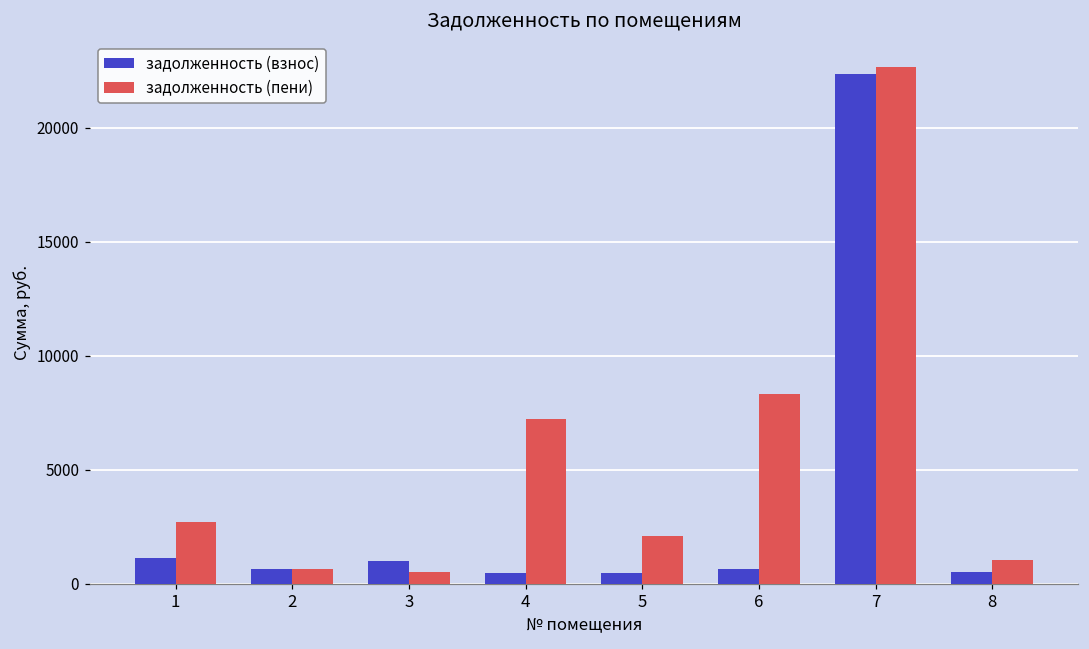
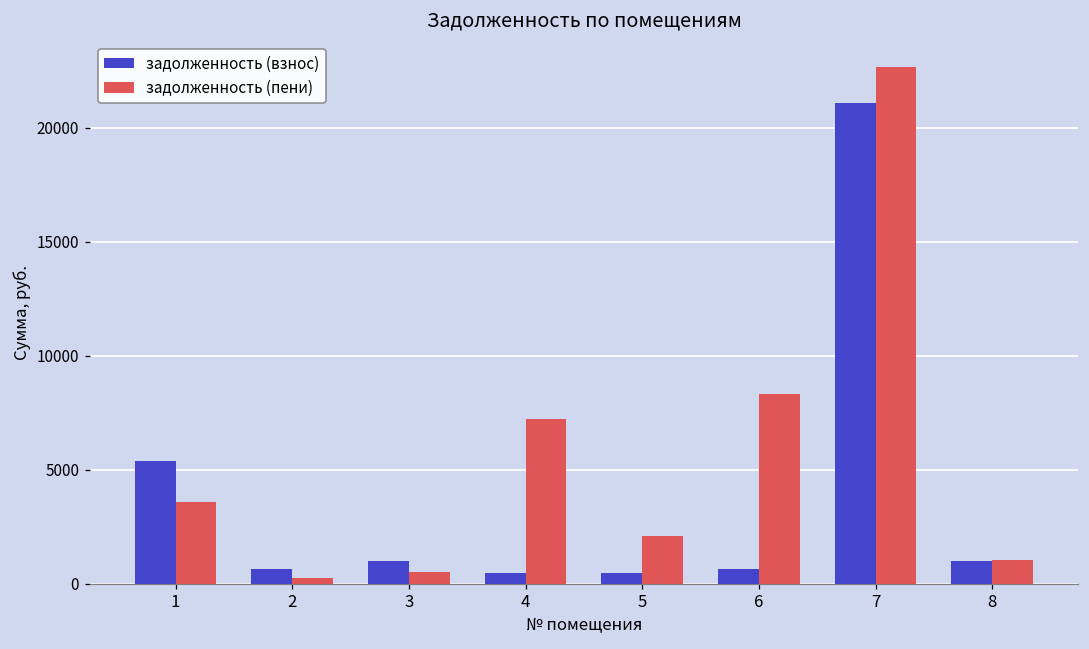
задолженность (взнос), 1: 1100 -> 5400
задолженность (пени), 1: 2700 -> 3600
задолженность (пени), 2: 700 -> 300
задолженность (взнос), 7: 22300 -> 21100
задолженность (взнос), 8: 500 -> 1000
